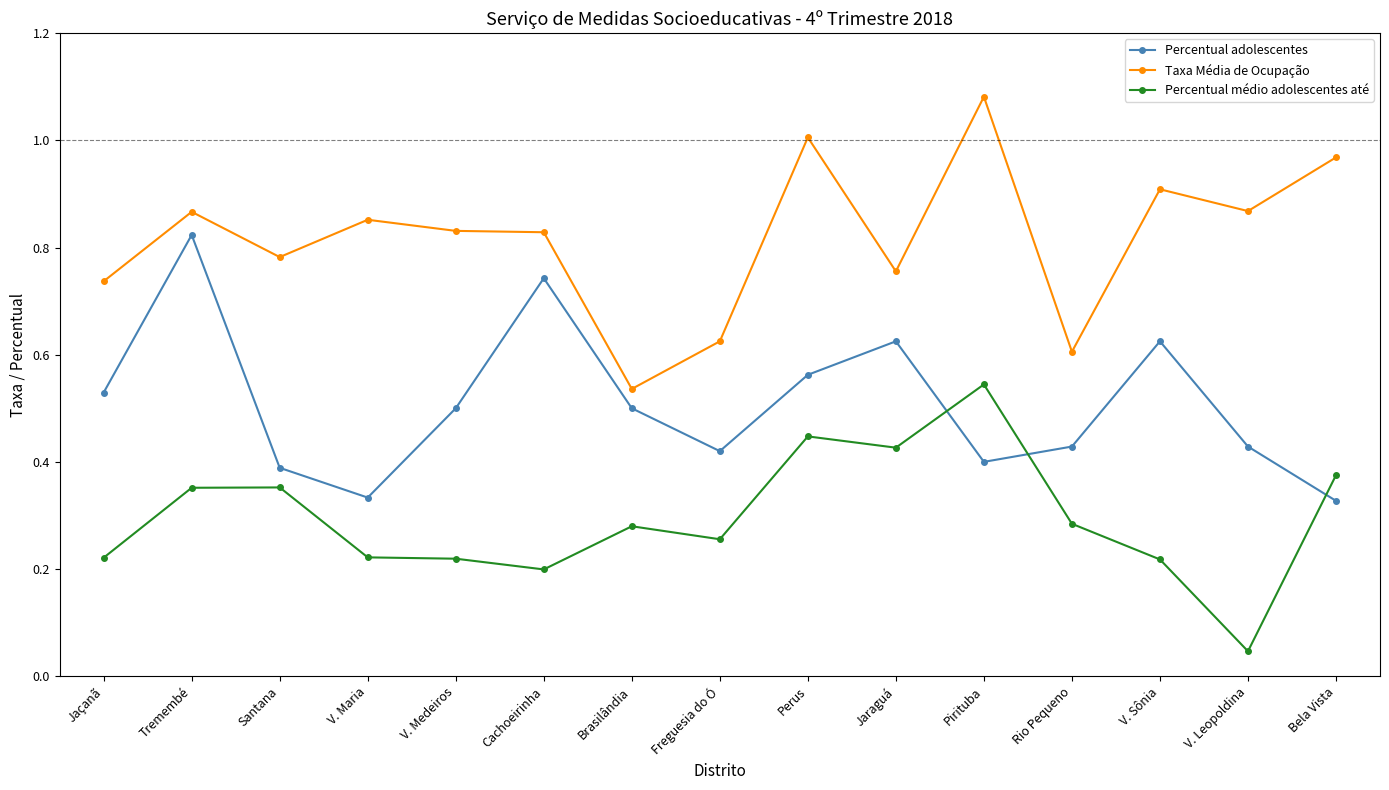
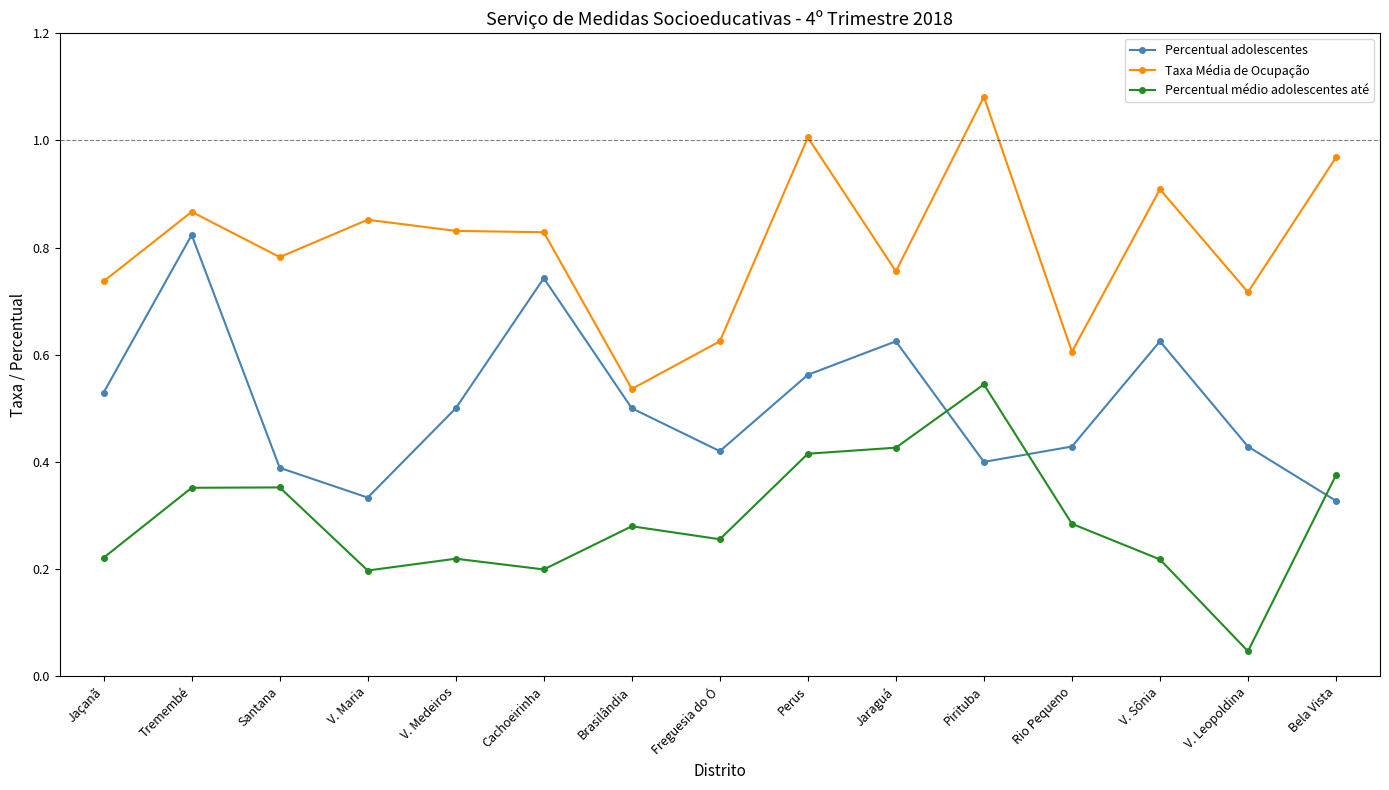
Percentual médio adolescentes até, V. Maria: 0.22 -> 0.20
Percentual médio adolescentes até, Perus: 0.45 -> 0.42
Taxa Média de Ocupação, V. Leopoldina: 0.87 -> 0.72
